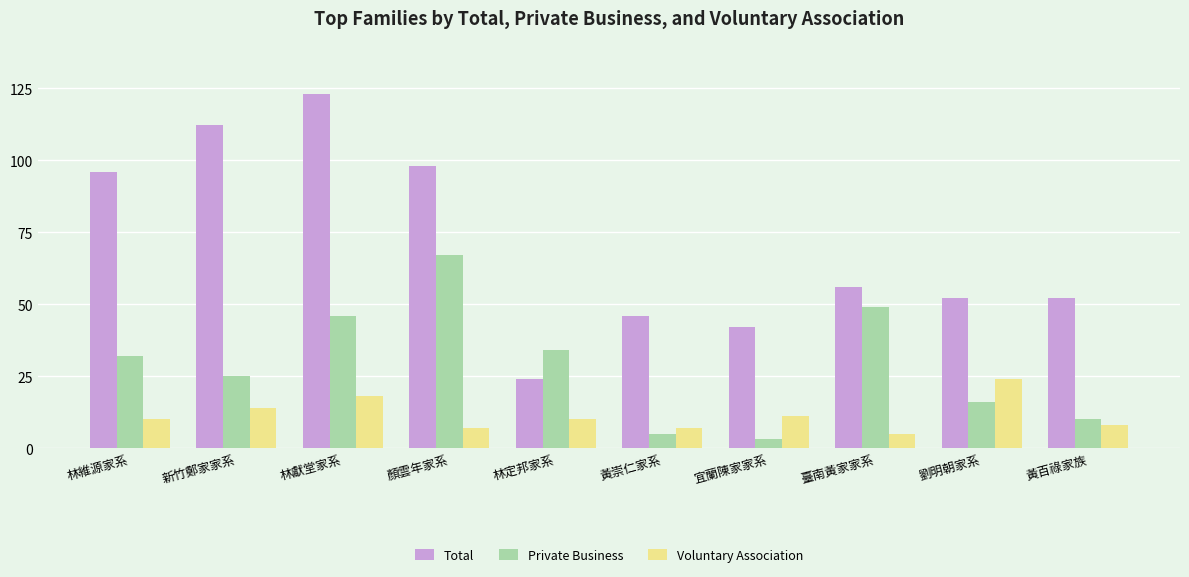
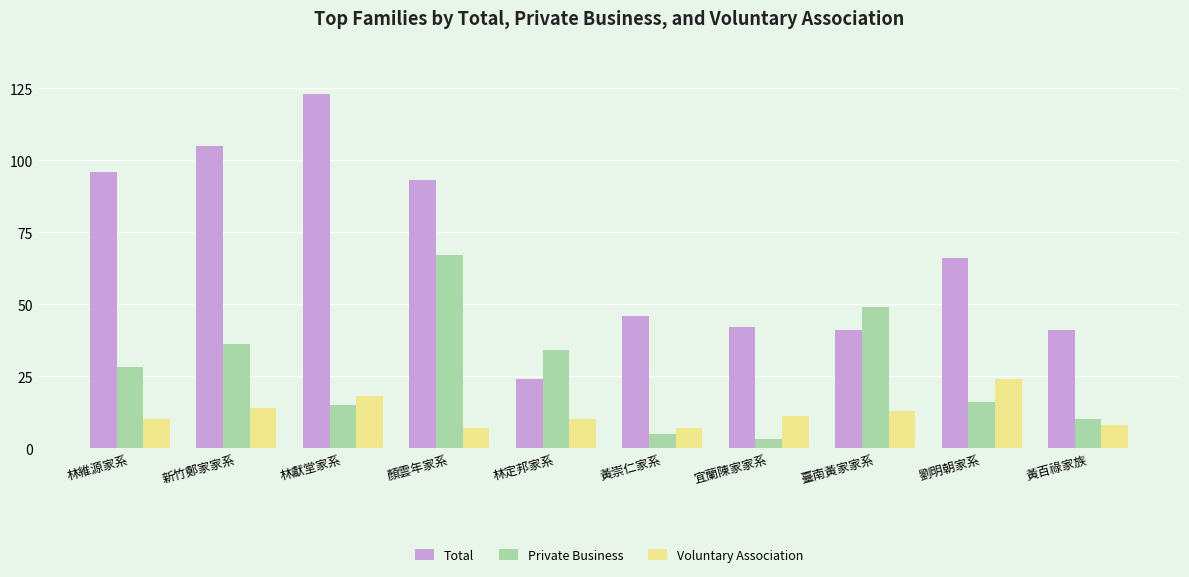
Private Business, 林維源家系: 32 -> 28
Total, 新竹鄭家家系: 112 -> 105
Private Business, 新竹鄭家家系: 25 -> 36
Private Business, 林獻堂家系: 46 -> 15
Total, 顏雲年家系: 98 -> 93
Total, 臺南黃家家系: 56 -> 41
Voluntary Association, 臺南黃家家系: 5 -> 13
Total, 劉明朝家系: 52 -> 66
Total, 黃百祿家族: 52 -> 41
